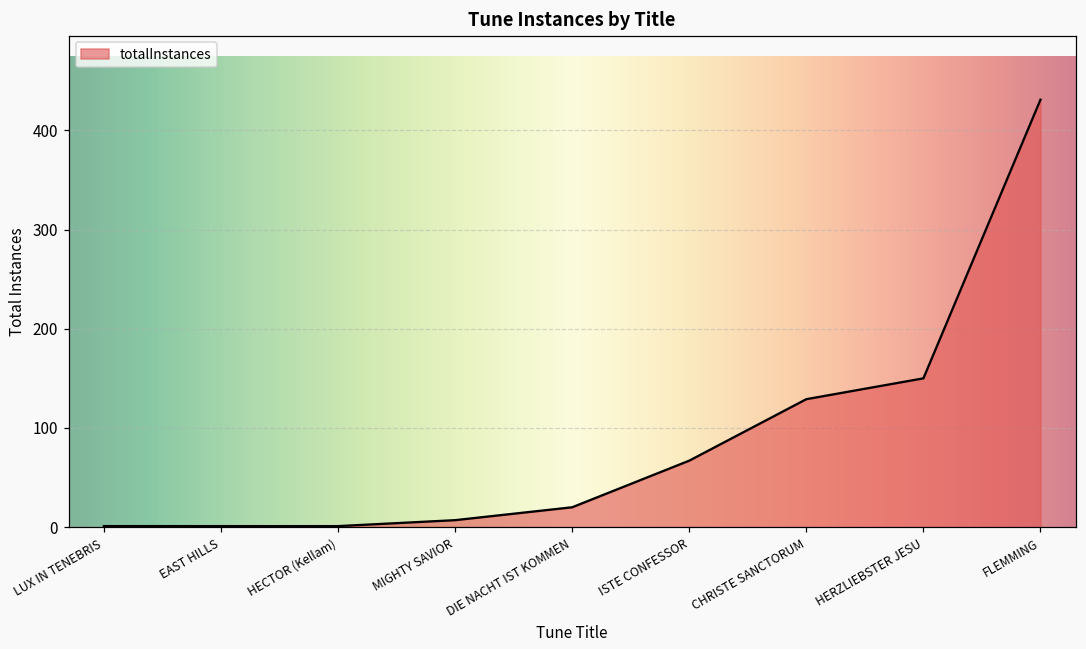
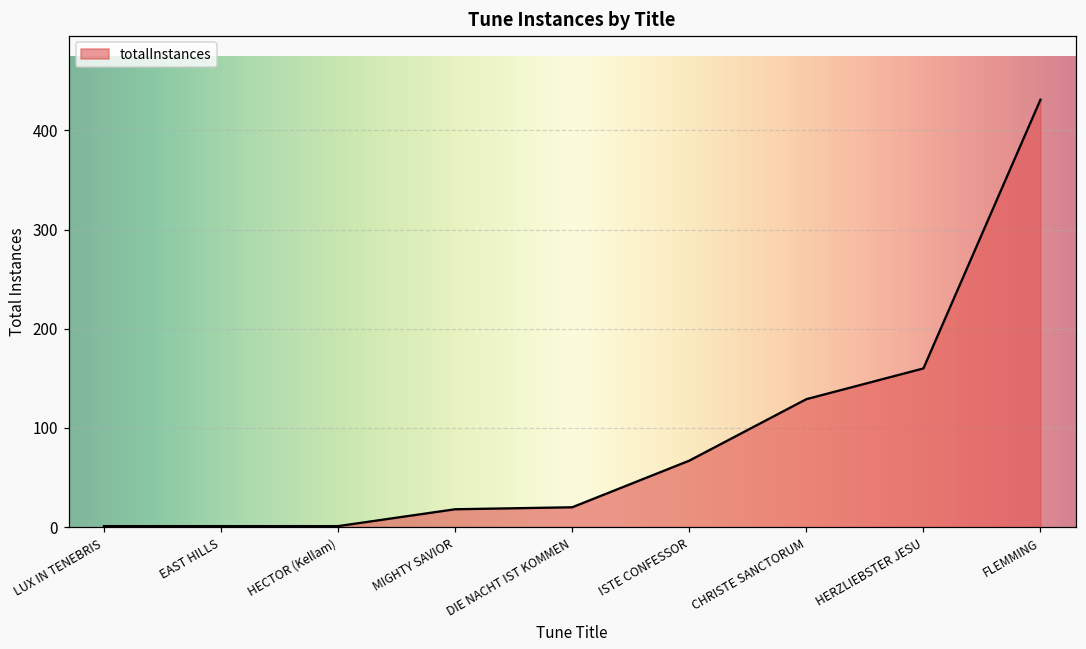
MIGHTY SAVIOR: 10 -> 20
HERZLIEBSTER JESU: 150 -> 160
